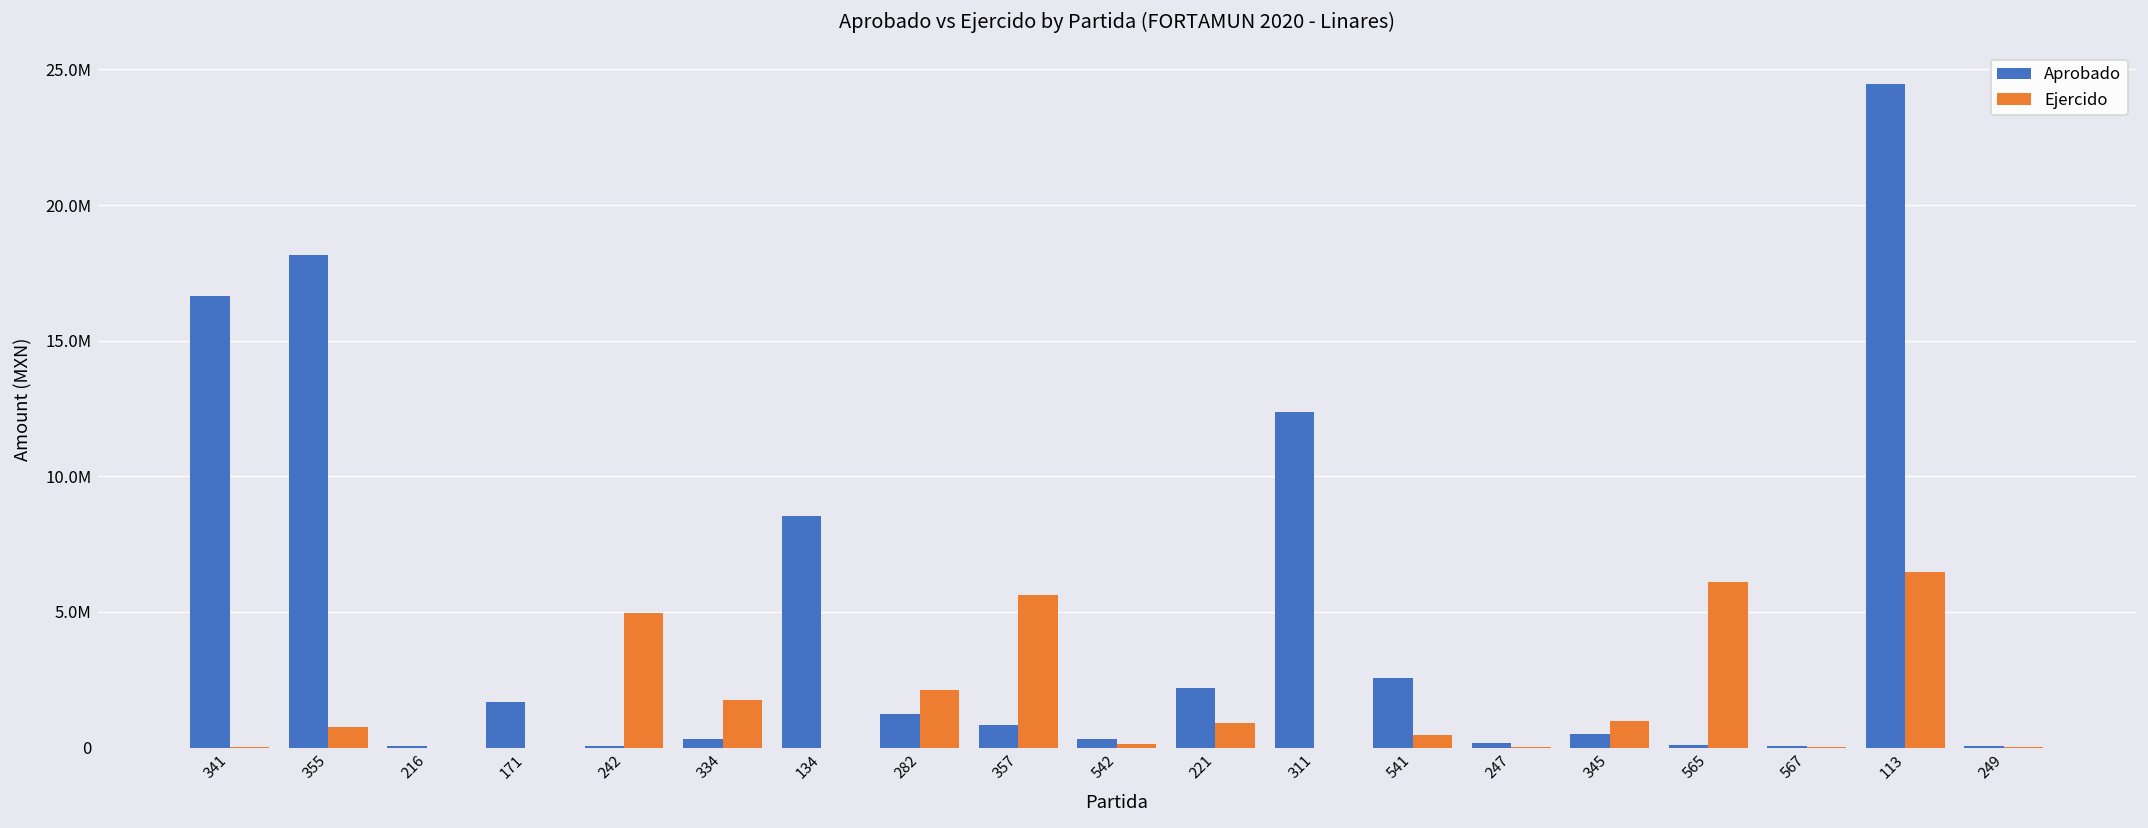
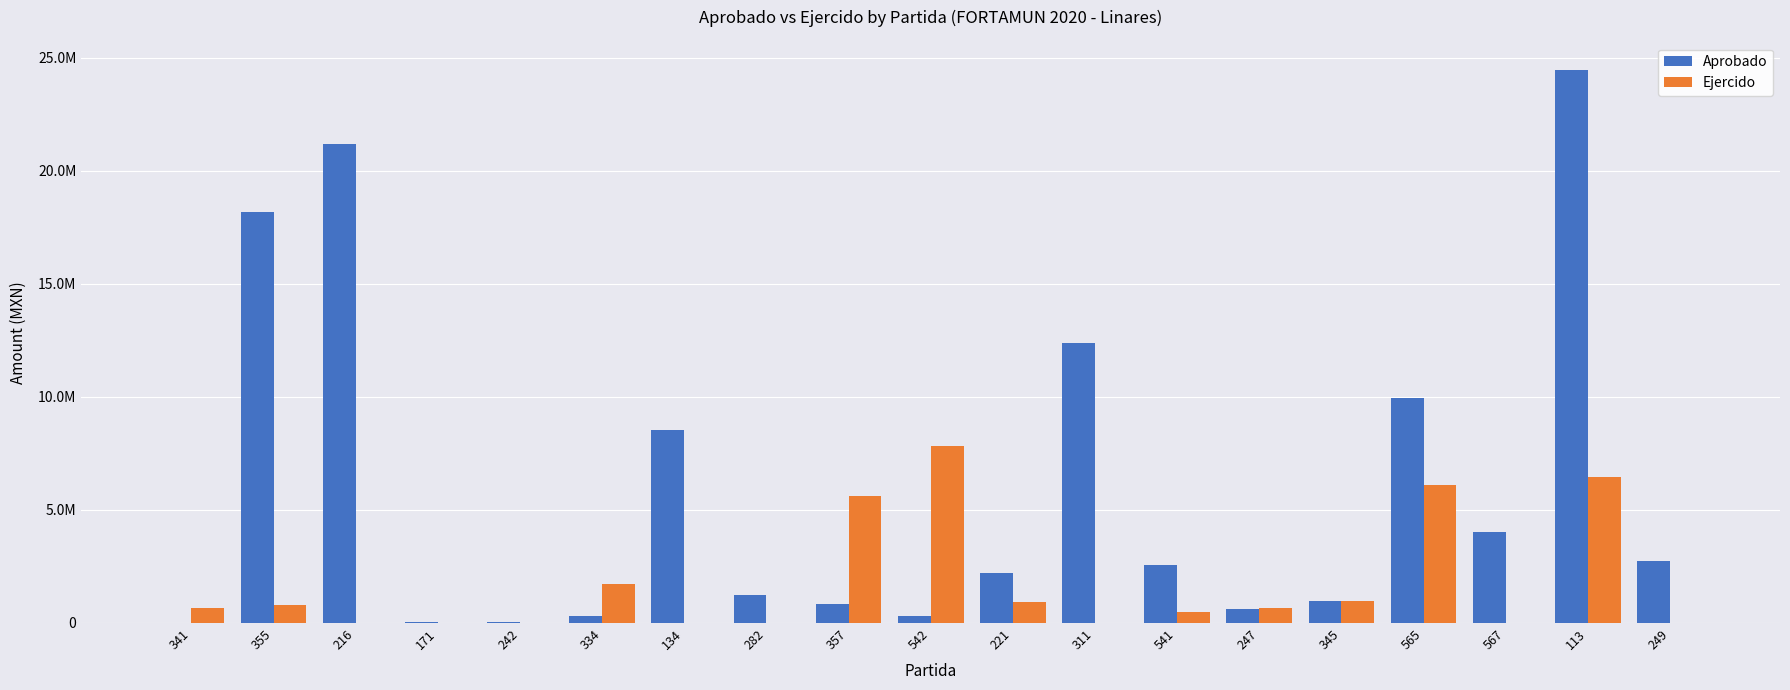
Aprobado, 341: 16700000 -> 0
Ejercido, 341: 0 -> 700000
Aprobado, 216: 100000 -> 21200000
Aprobado, 171: 1700000 -> 100000
Ejercido, 242: 5000000 -> 0
Ejercido, 282: 2100000 -> 0
Ejercido, 542: 100000 -> 7800000
Aprobado, 247: 200000 -> 600000
Ejercido, 247: 0 -> 700000
Aprobado, 345: 500000 -> 1000000
Aprobado, 565: 100000 -> 9900000
Aprobado, 567: 100000 -> 4000000
Aprobado, 249: 100000 -> 2800000
